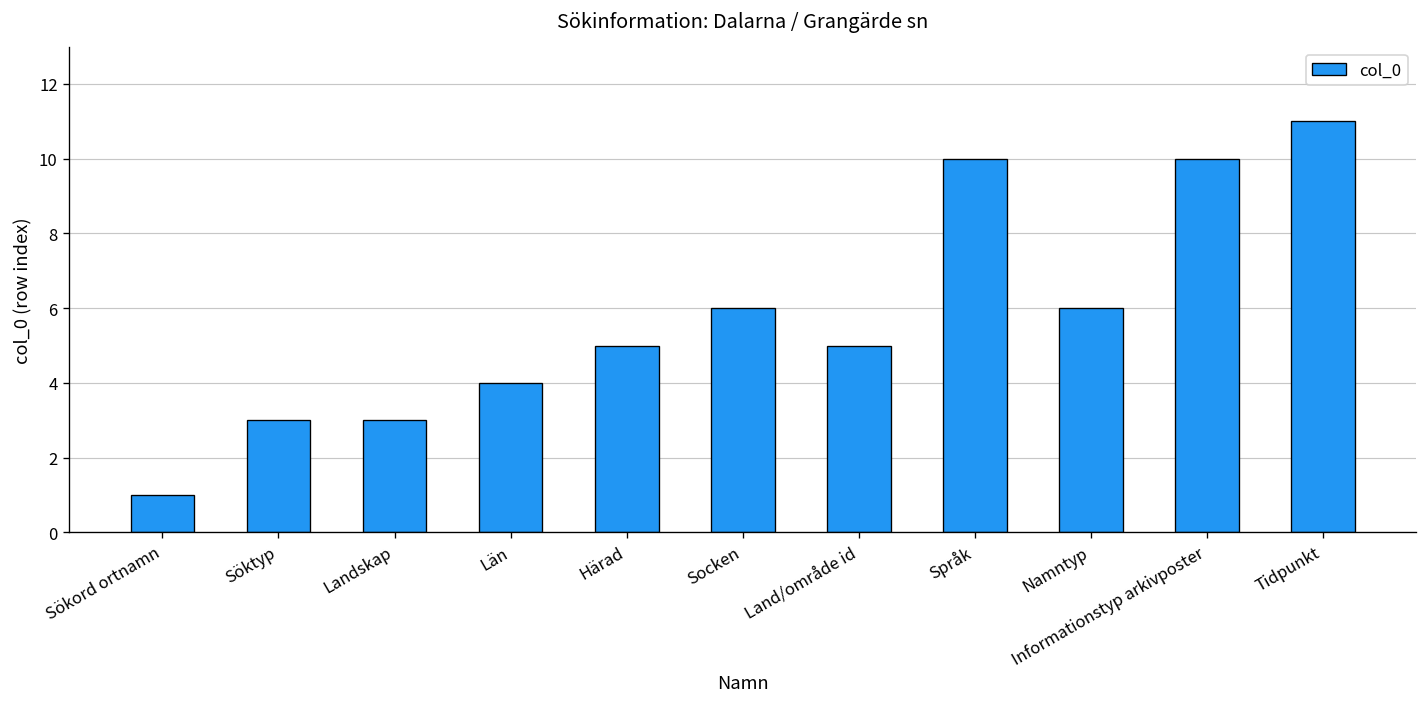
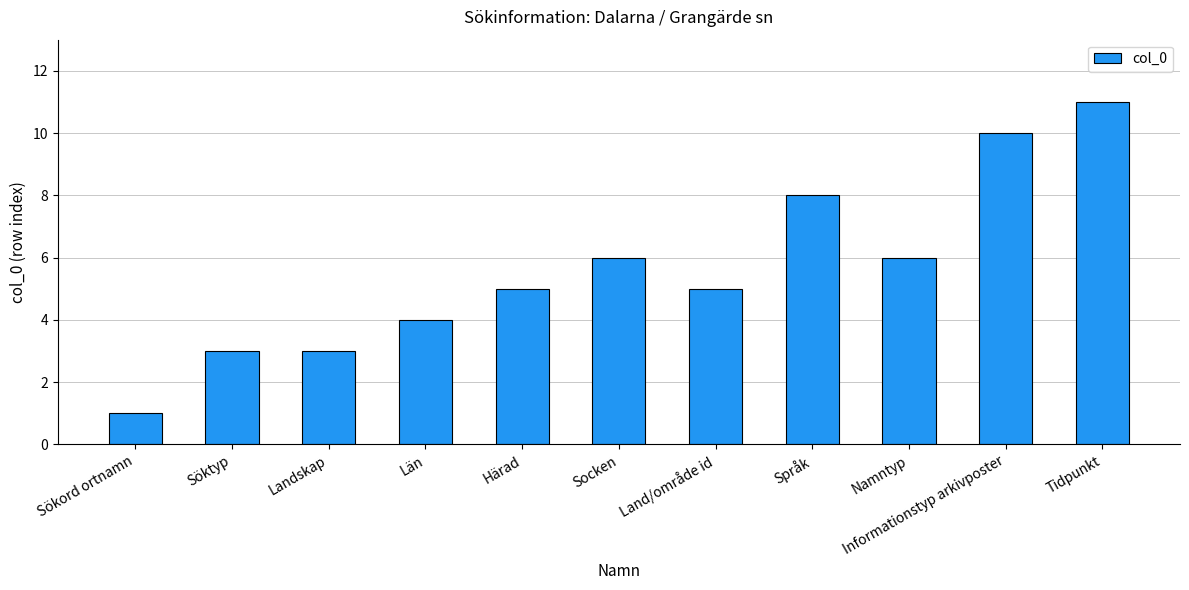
Språk: 10 -> 8
